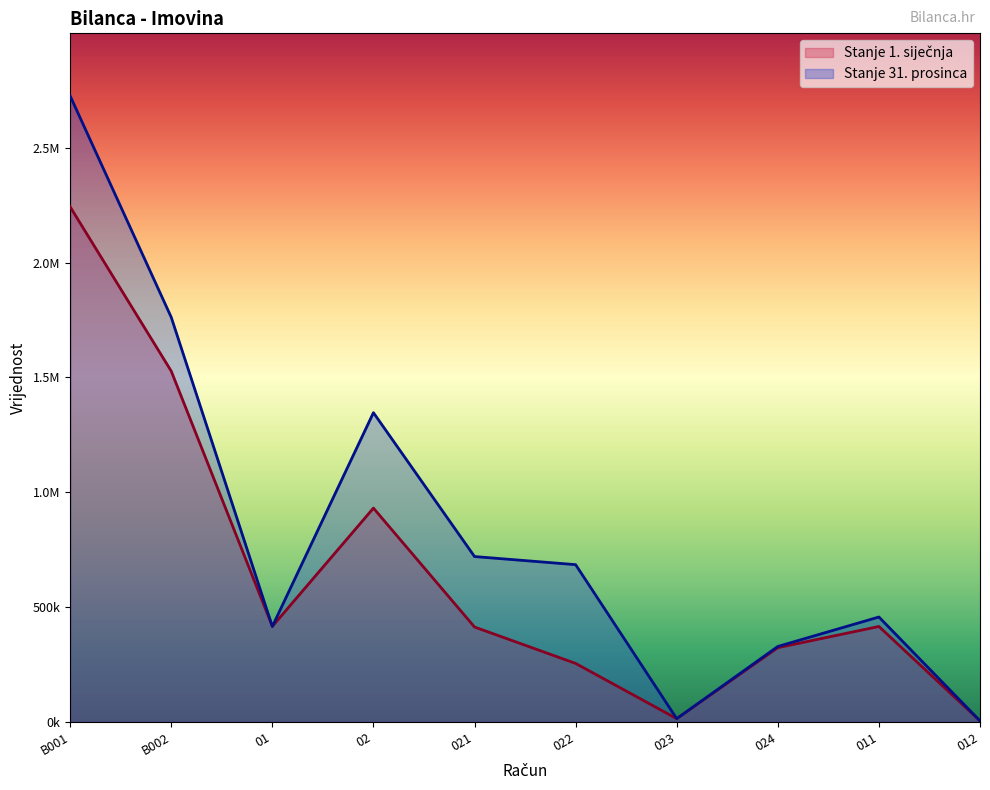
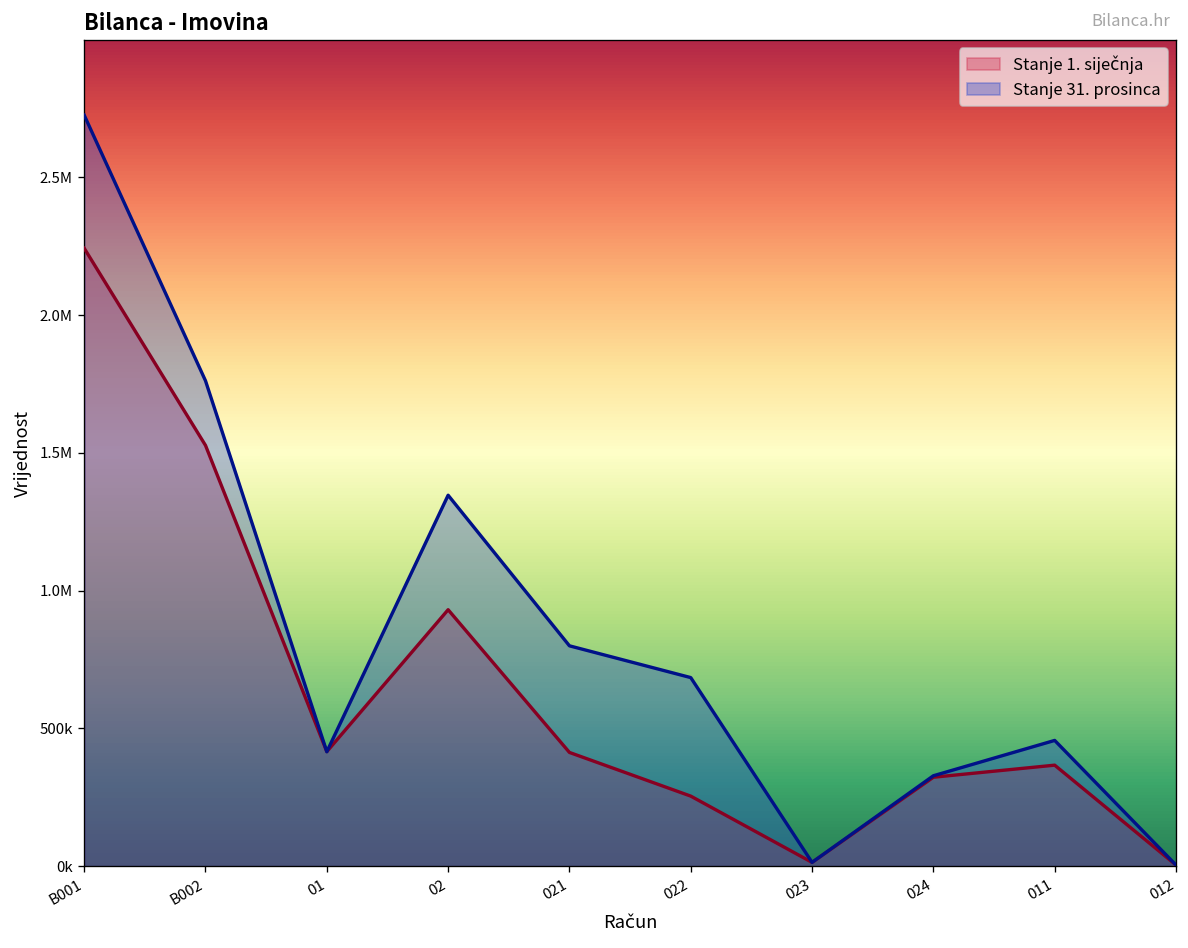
Stanje 31. prosinca, 021: 720000 -> 800000
Stanje 1. siječnja, 011: 420000 -> 370000
